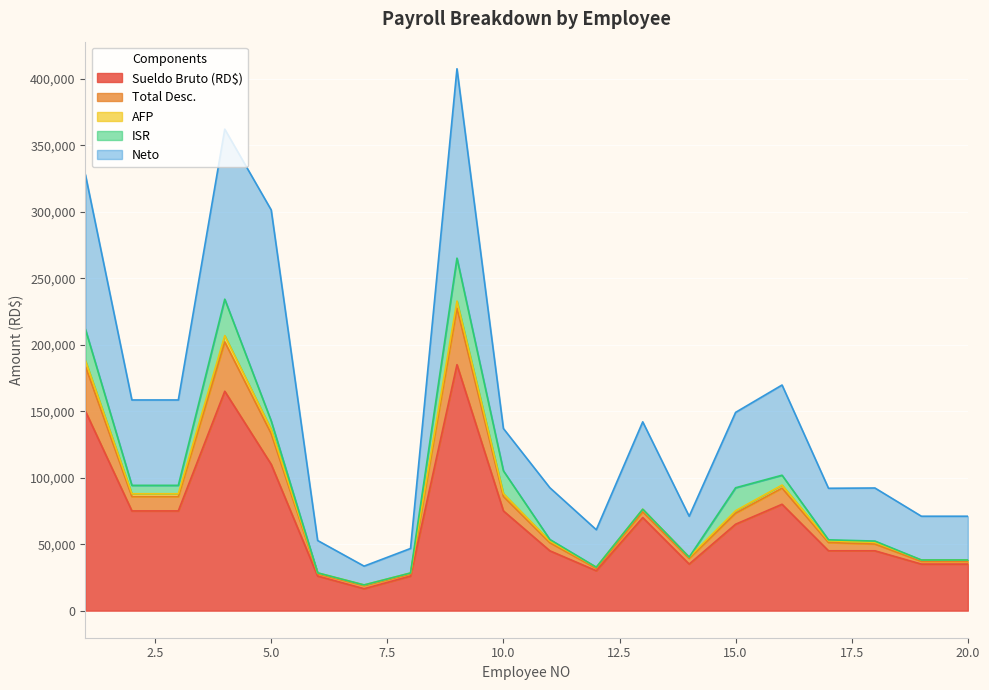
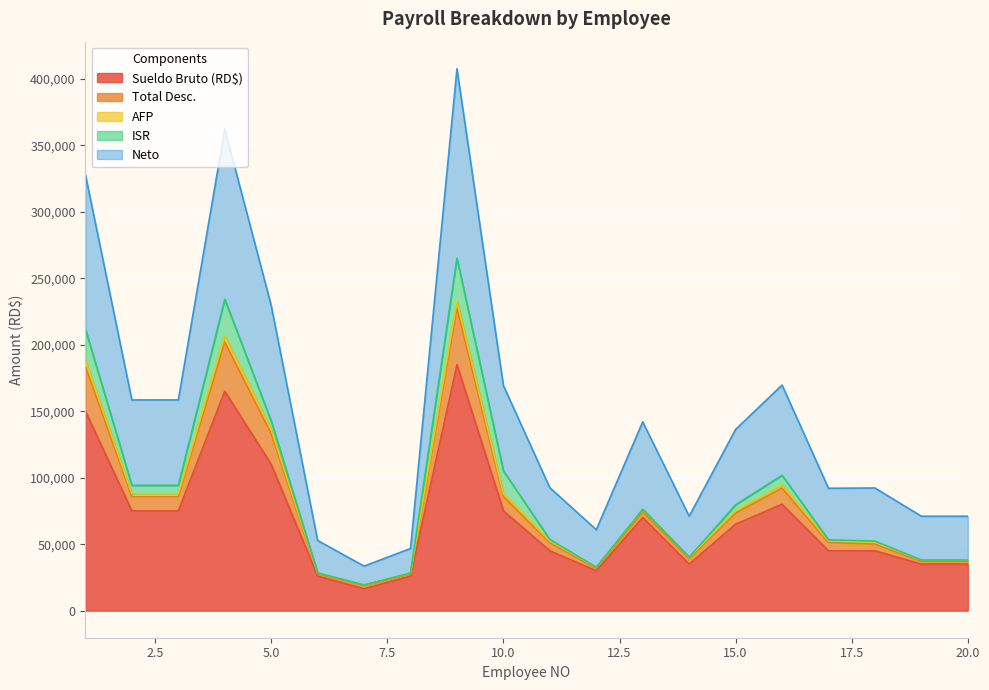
Neto, 5.0: 159,000 -> 87,000
Neto, 10.0: 32,000 -> 64,000
ISR, 15.0: 17,000 -> 4,000
